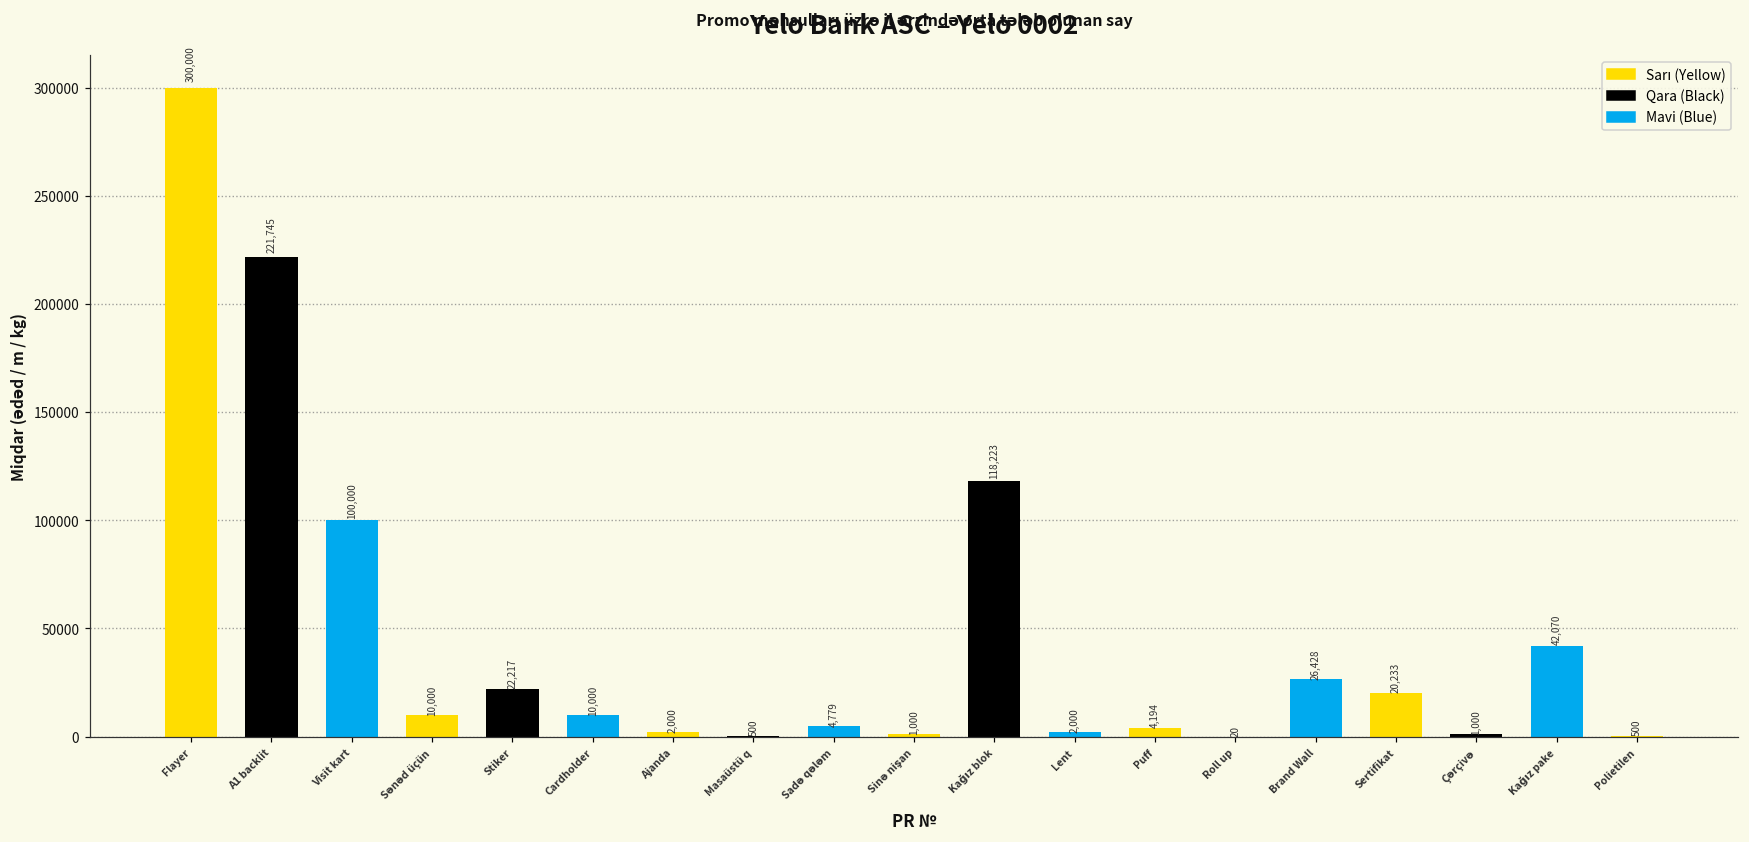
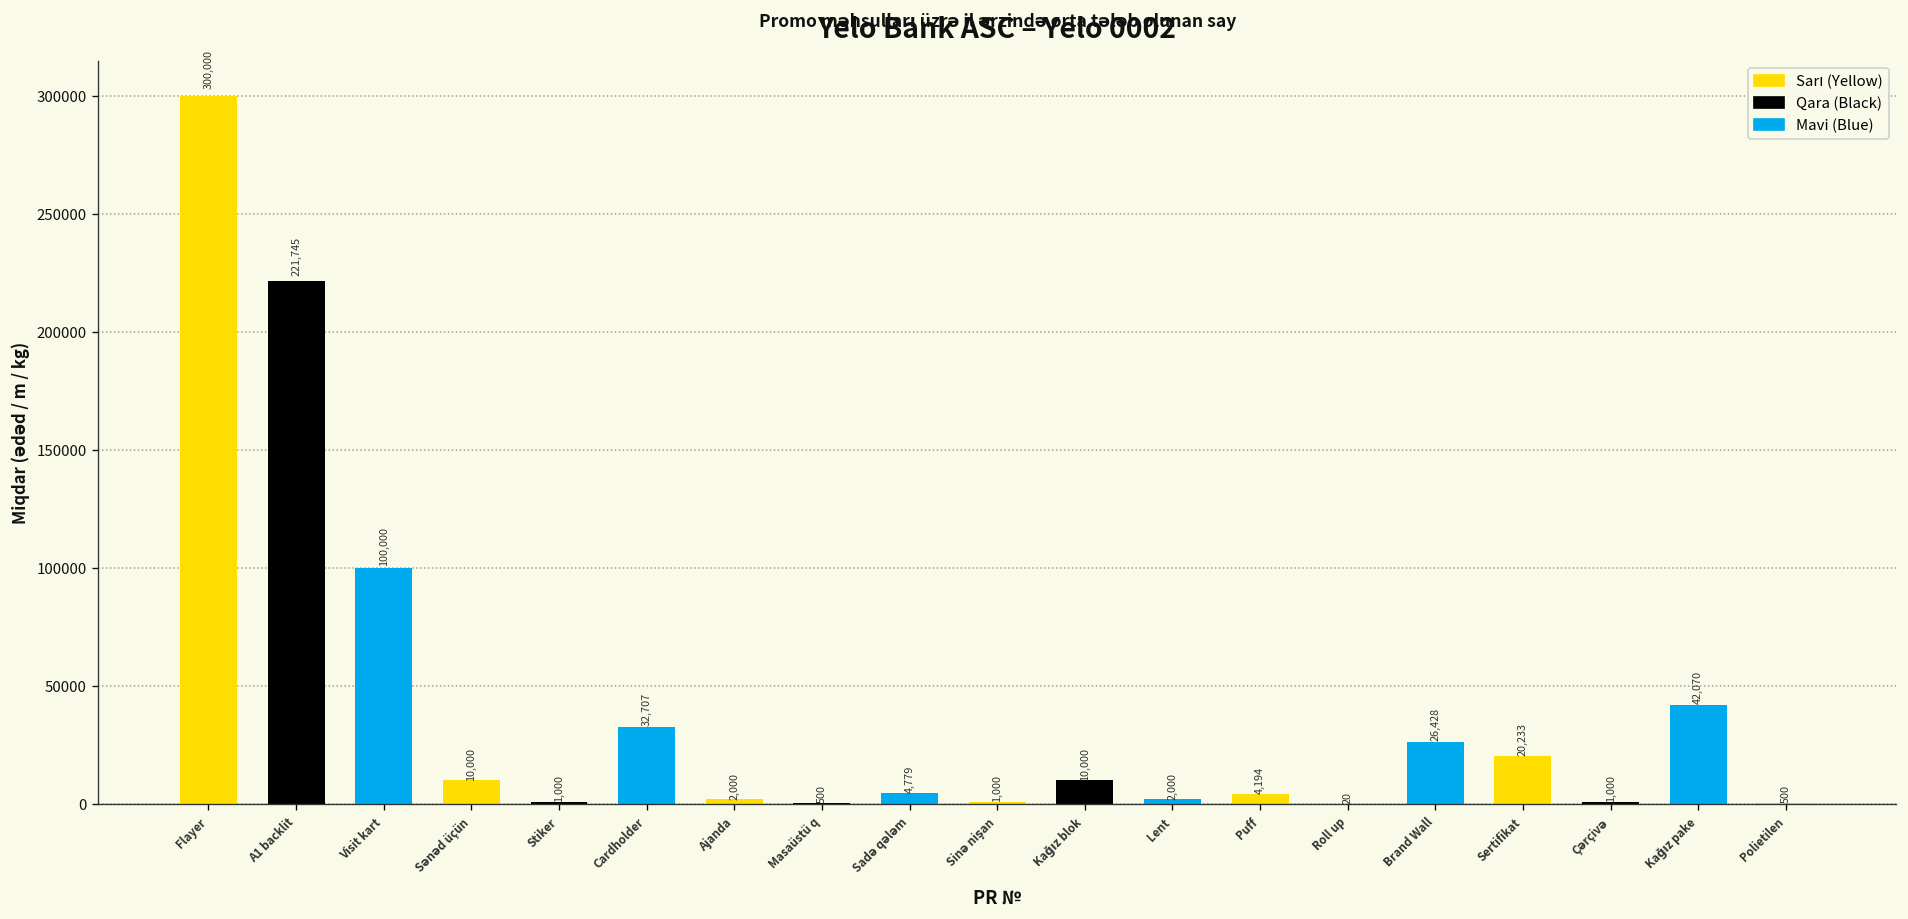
Stiker: 22,217 -> 1,000
Cardholder: 10,000 -> 32,707
Kağız blok: 118,223 -> 10,000
